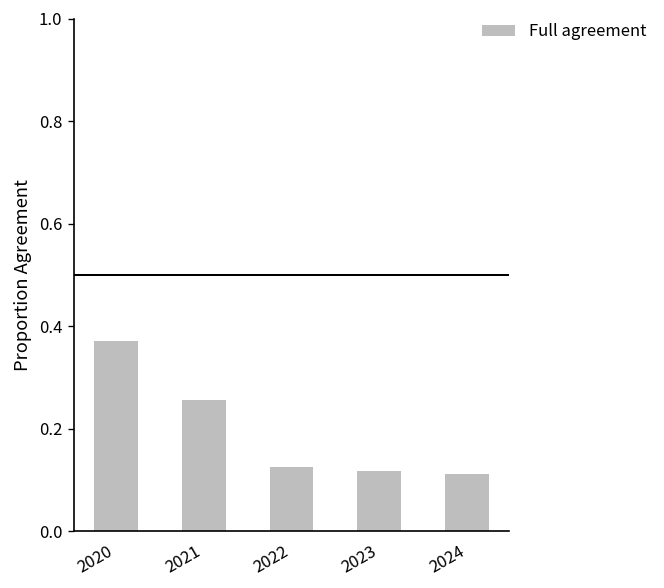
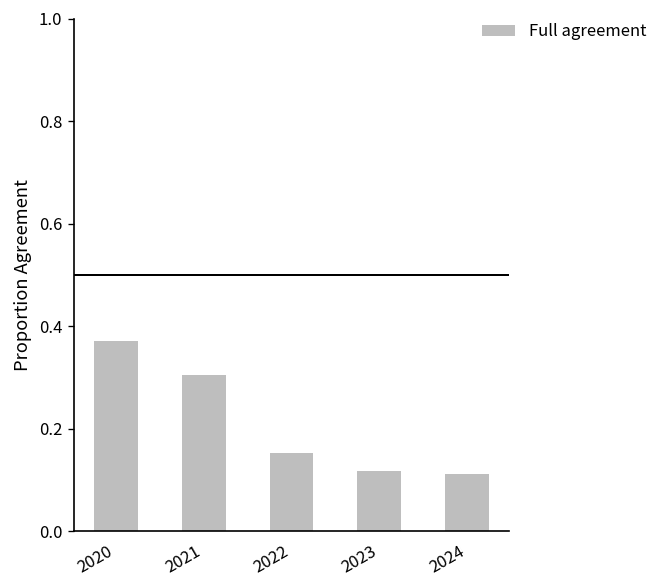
2021: 0.26 -> 0.30
2022: 0.13 -> 0.15
